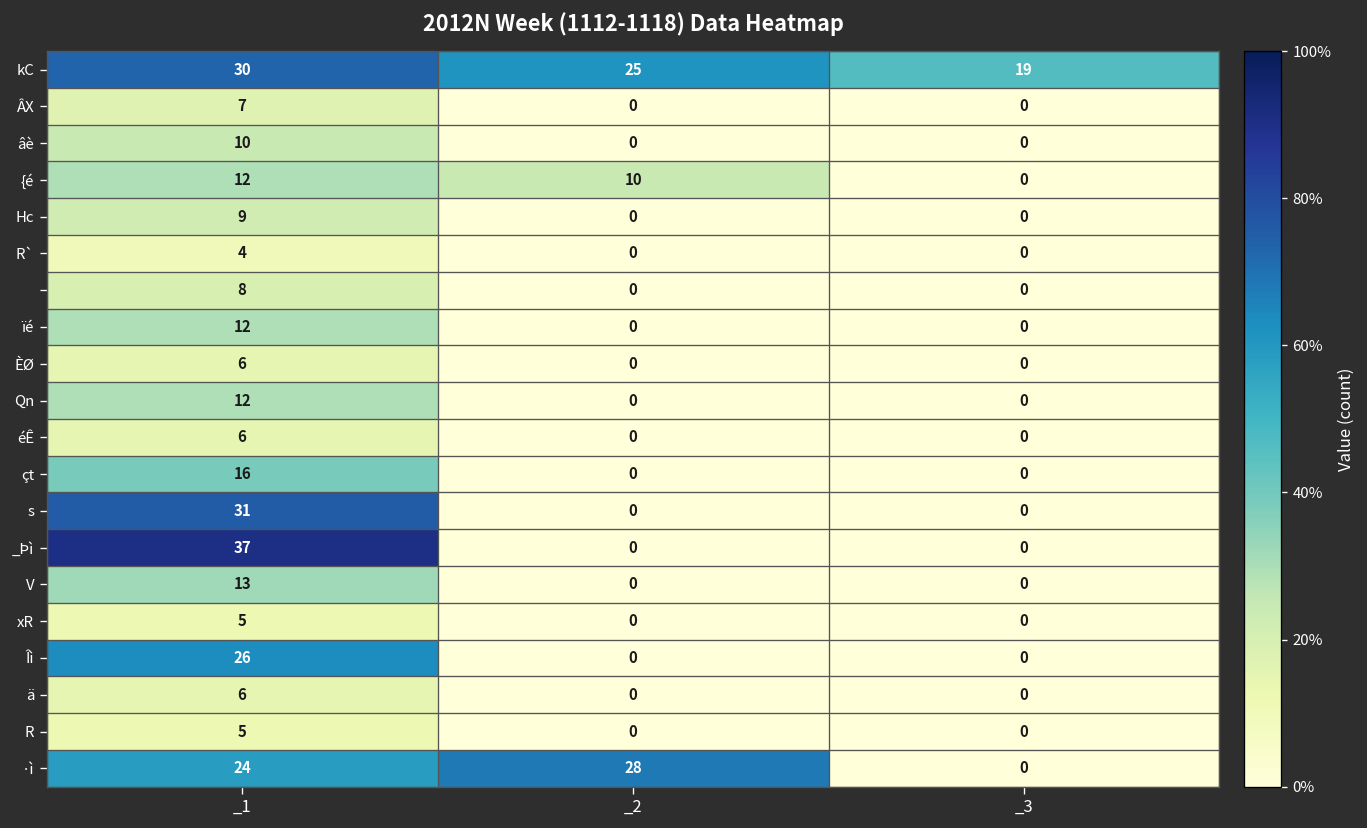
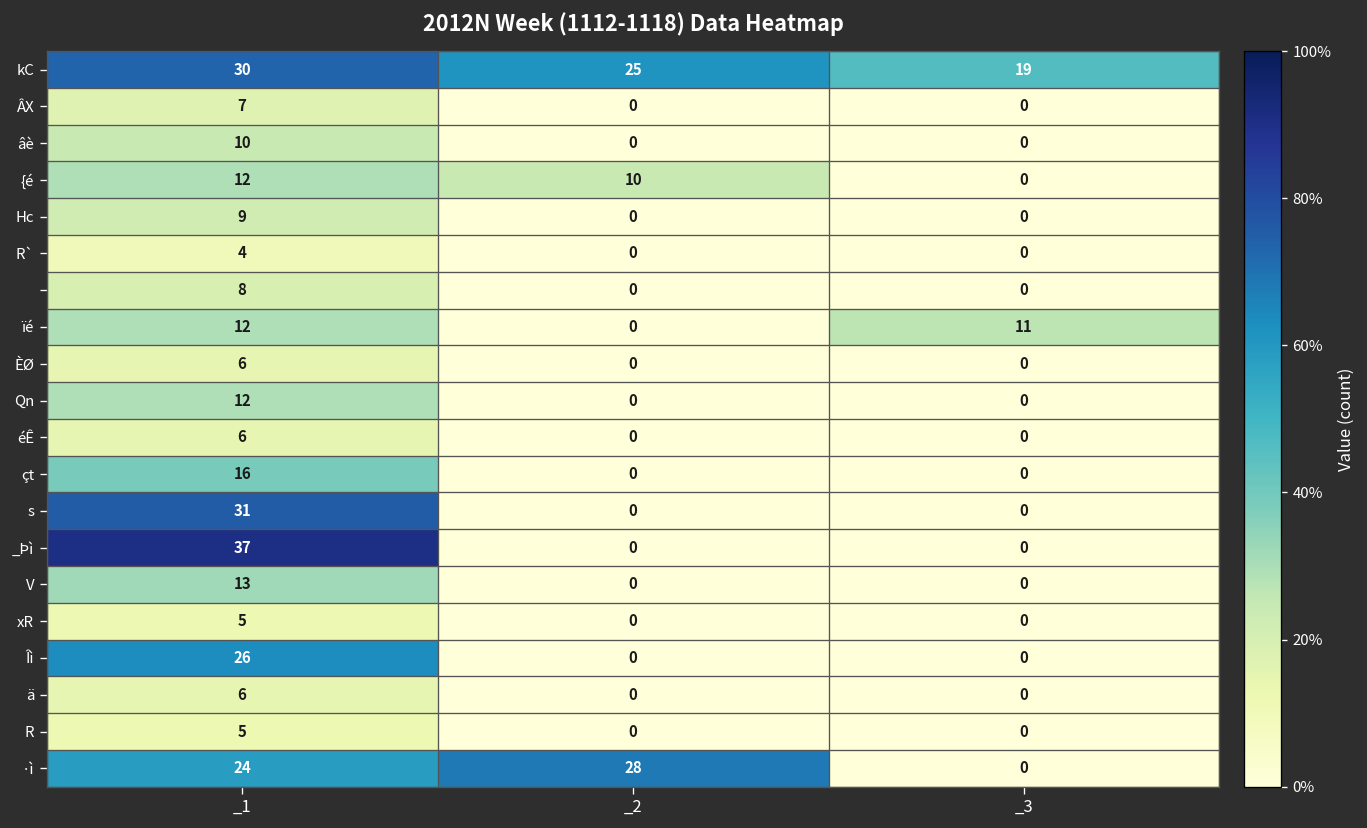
ïé, _3: 0 -> 11
